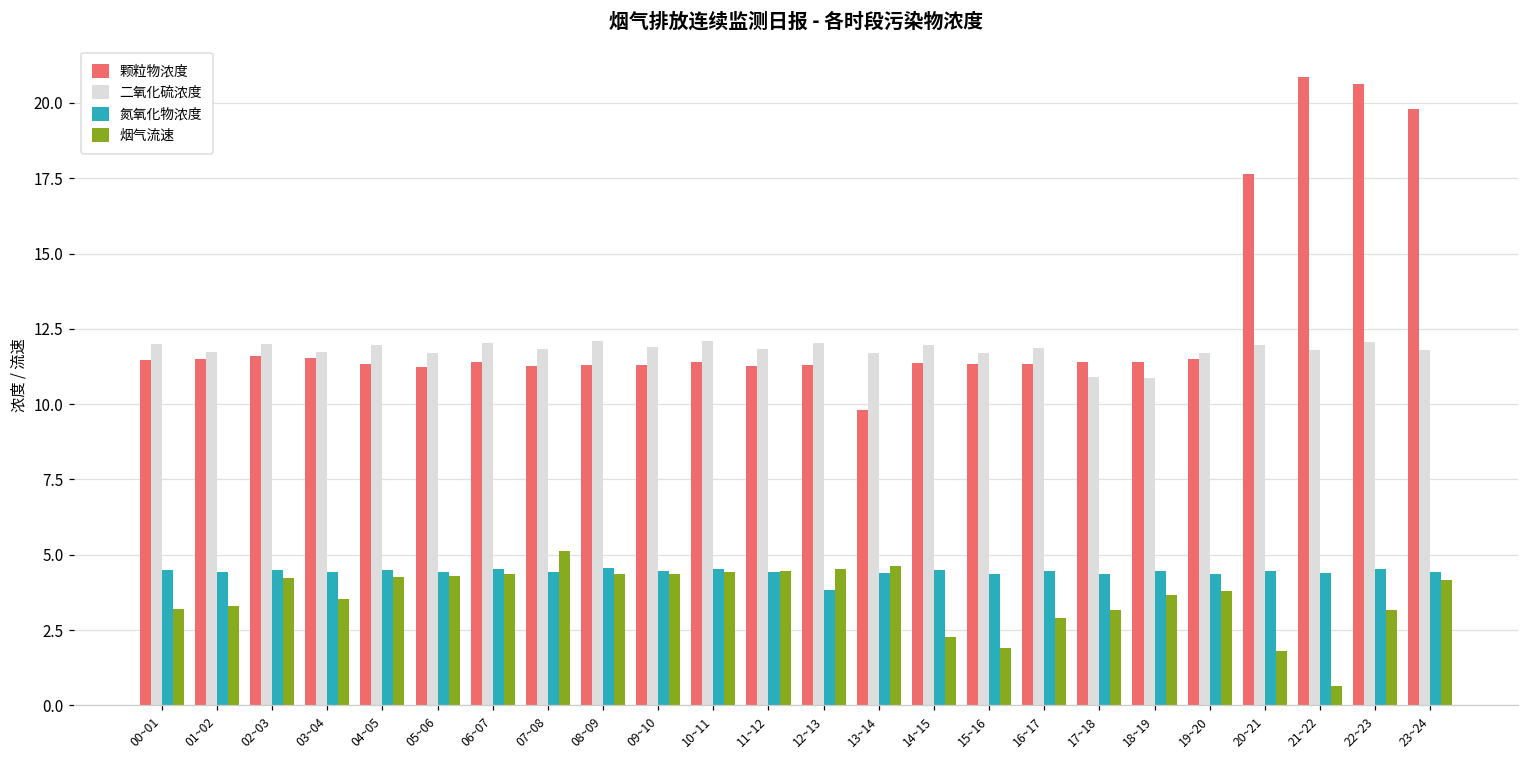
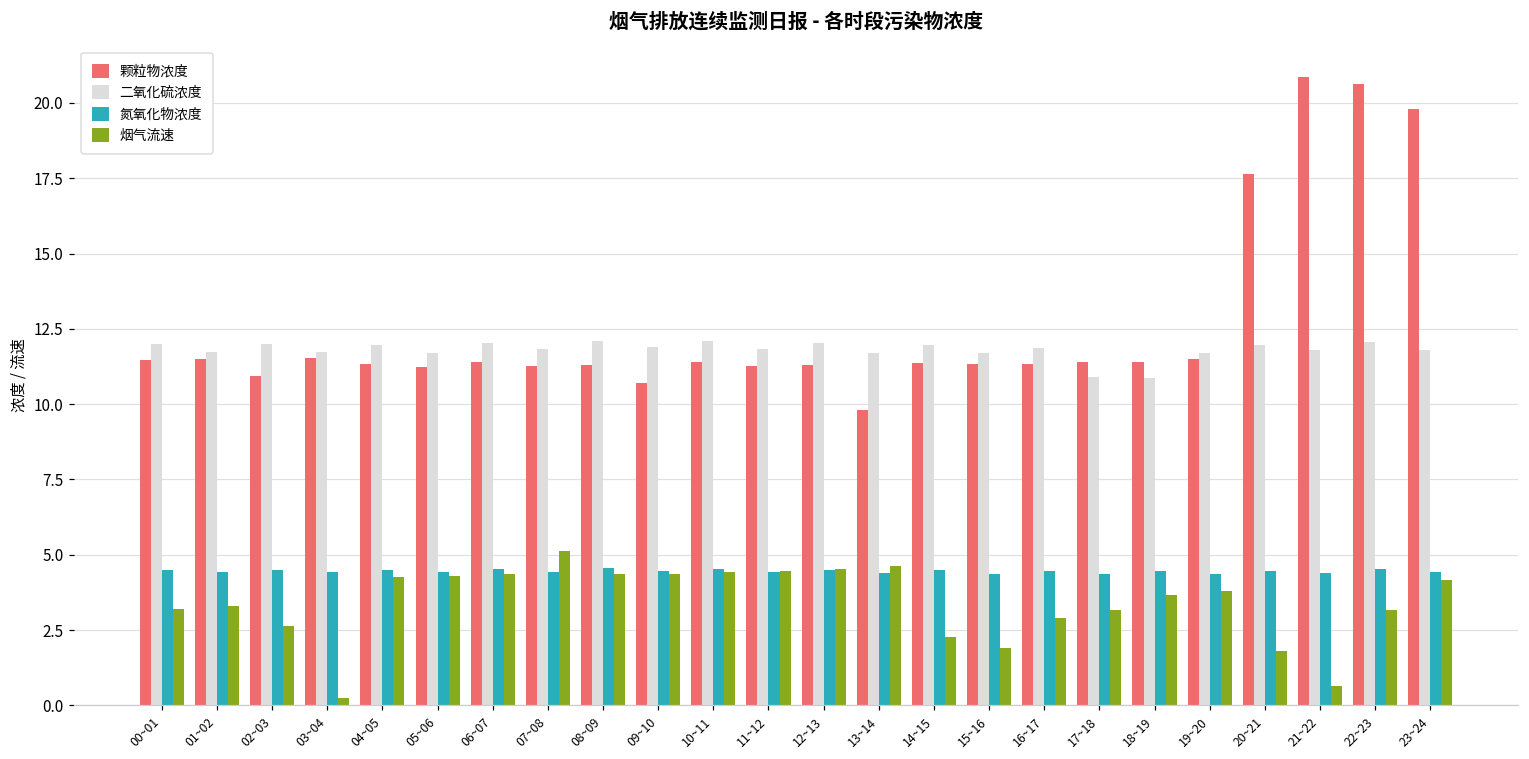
颗粒物浓度, 02~03: 11.6 -> 10.9
烟气流速, 02~03: 4.2 -> 2.7
烟气流速, 03~04: 3.5 -> 0.2
颗粒物浓度, 09~10: 11.3 -> 10.7
氮氧化物浓度, 12~13: 3.8 -> 4.5
